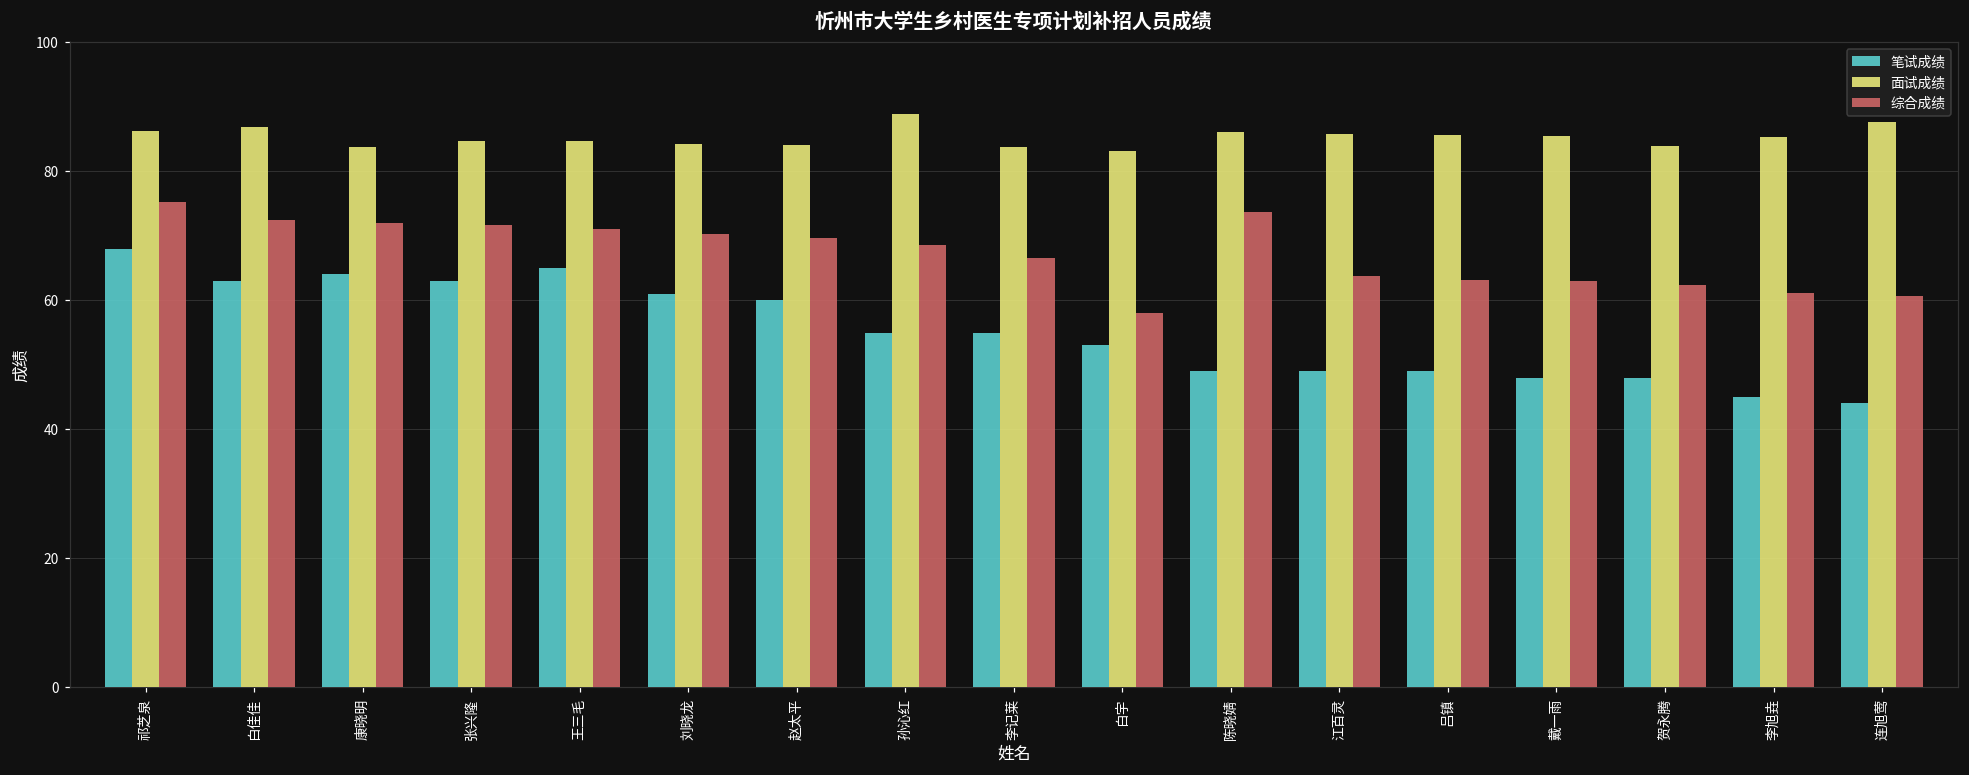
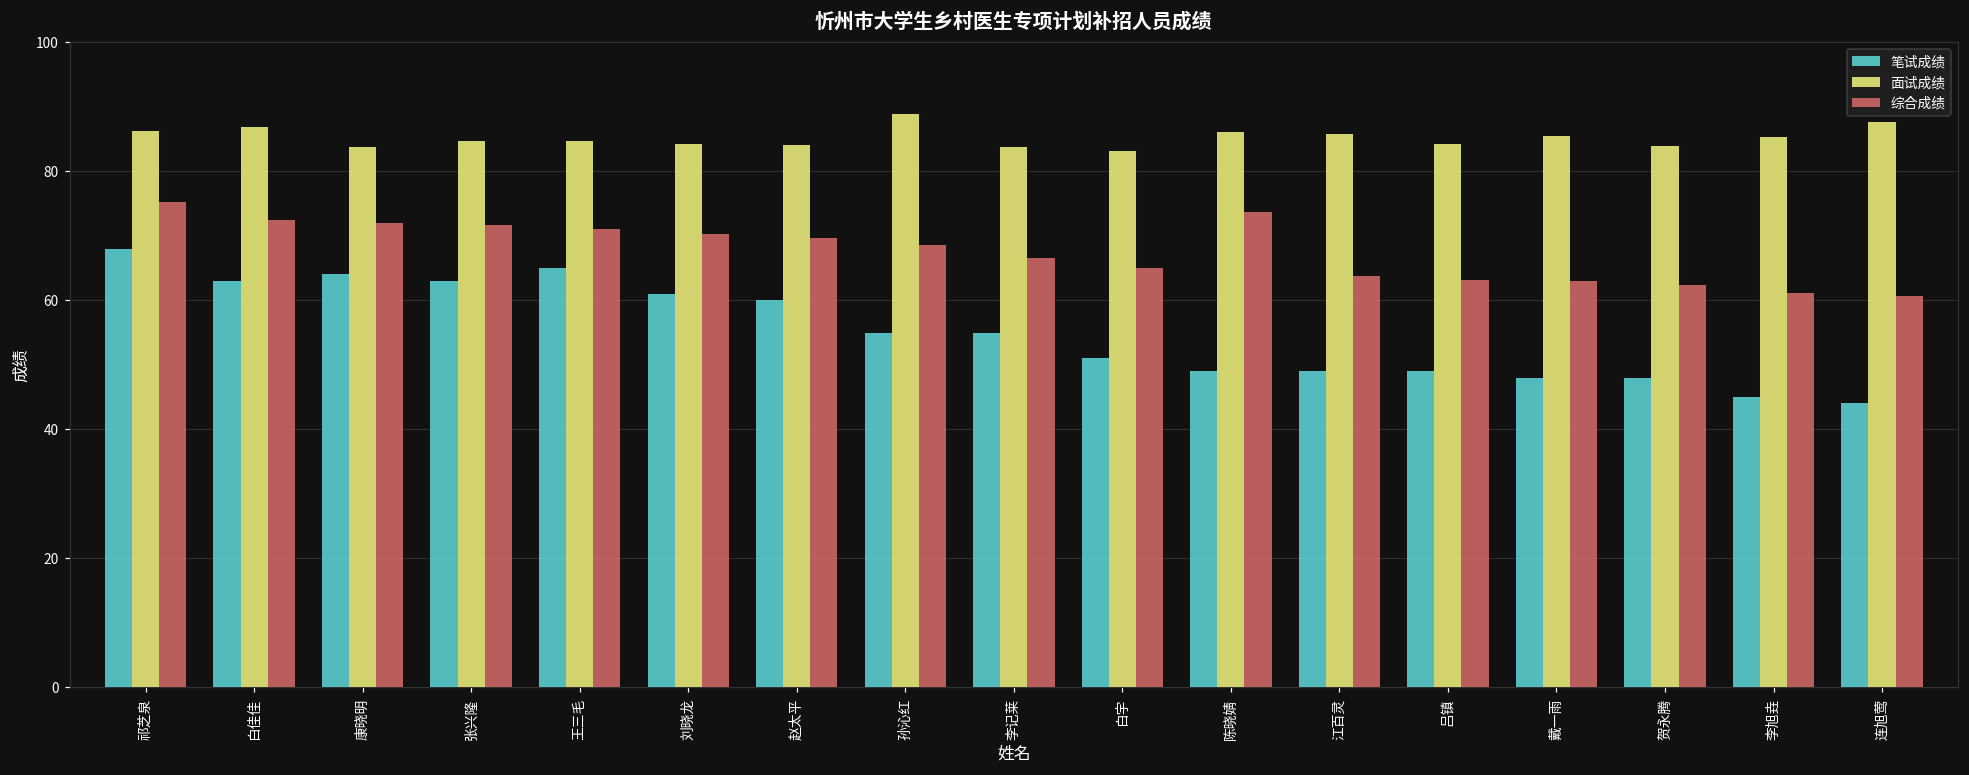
笔试成绩, 白宇: 53 -> 51
综合成绩, 白宇: 58 -> 65
面试成绩, 吕镇: 86 -> 84
